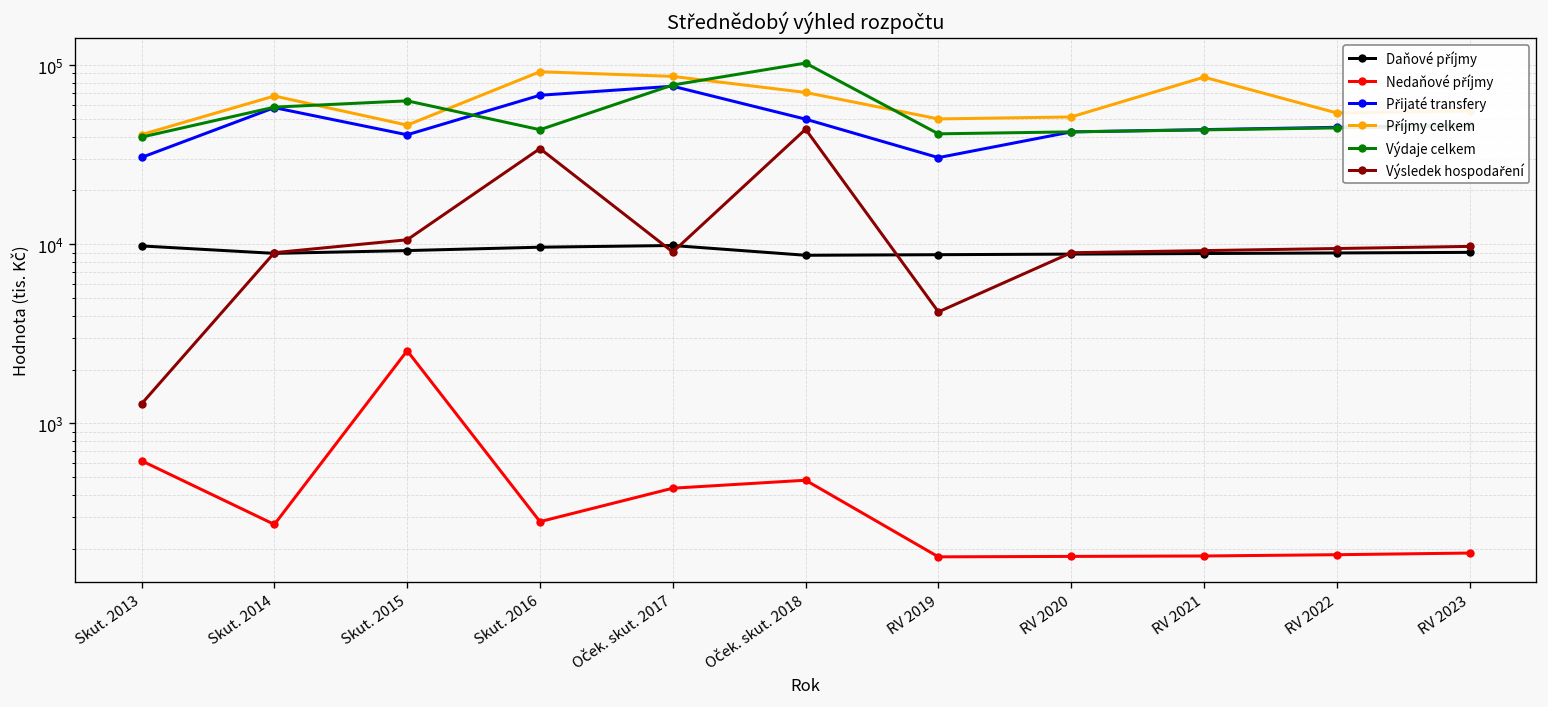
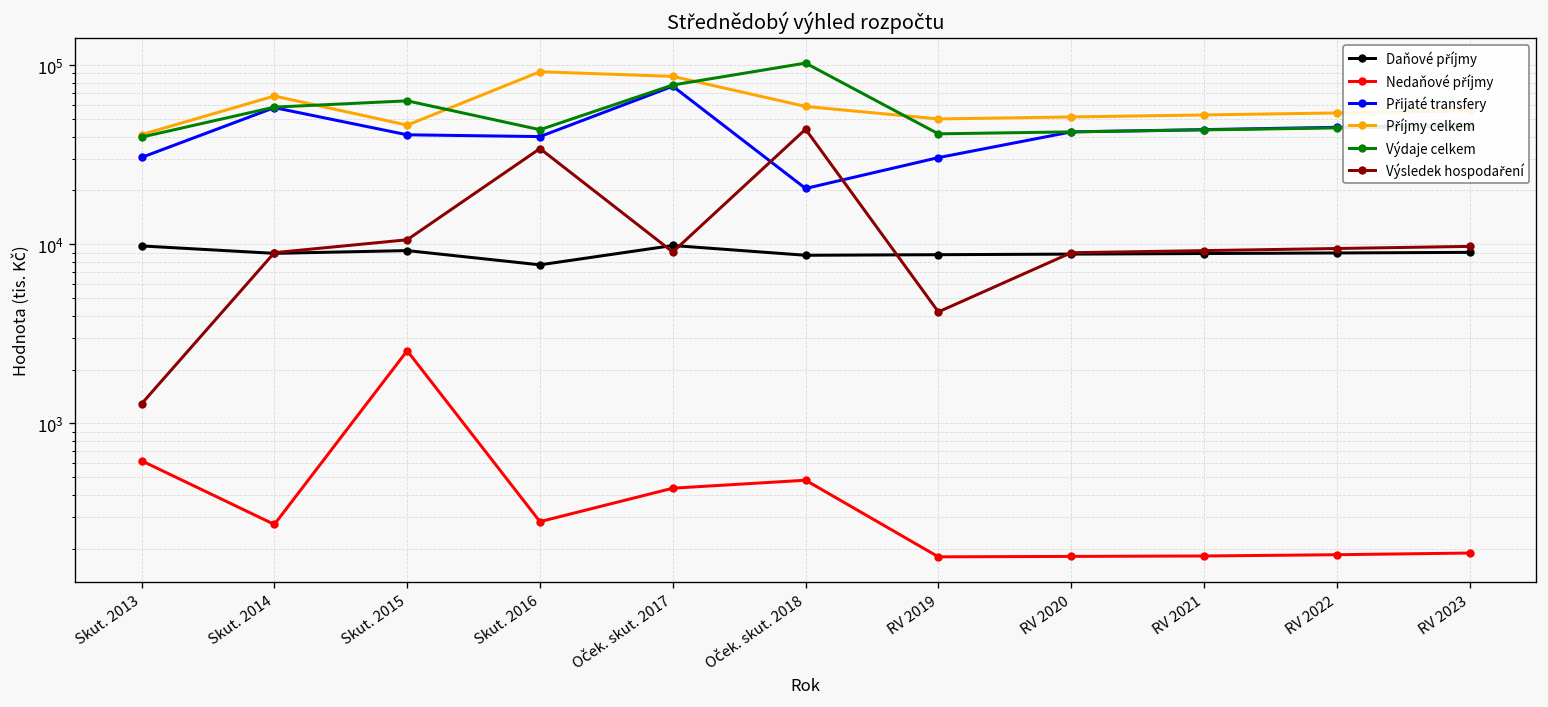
Daňové příjmy, Skut. 2016: 10000 -> 8000
Přijaté transfery, Skut. 2016: 70000 -> 40000
Přijaté transfery, Oček. skut. 2018: 50000 -> 21000
Příjmy celkem, Oček. skut. 2018: 70000 -> 59000
Příjmy celkem, RV 2021: 90000 -> 53000
